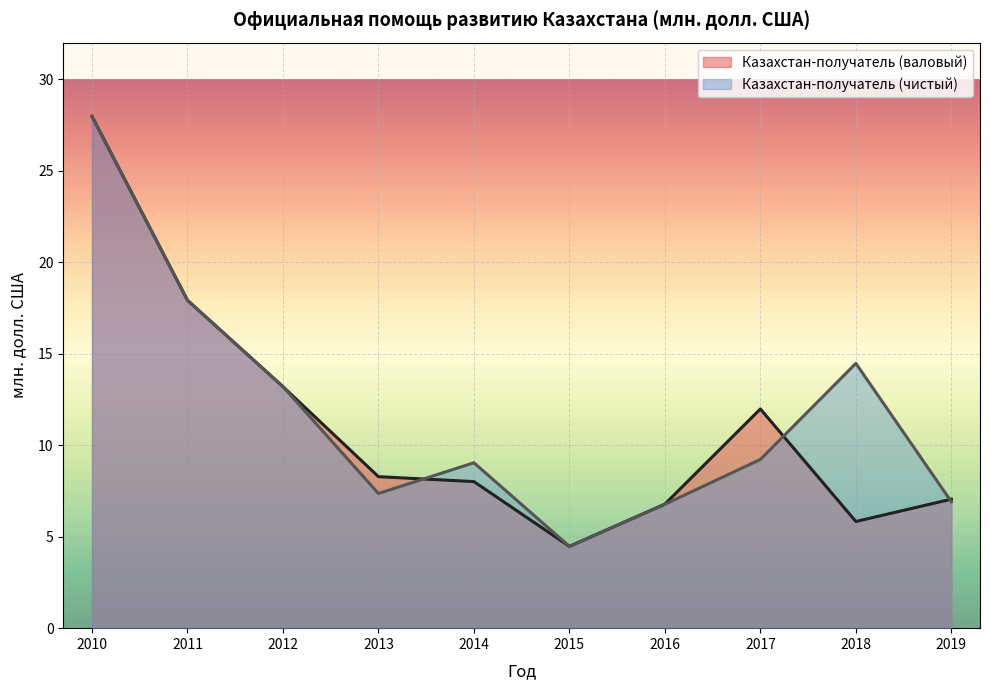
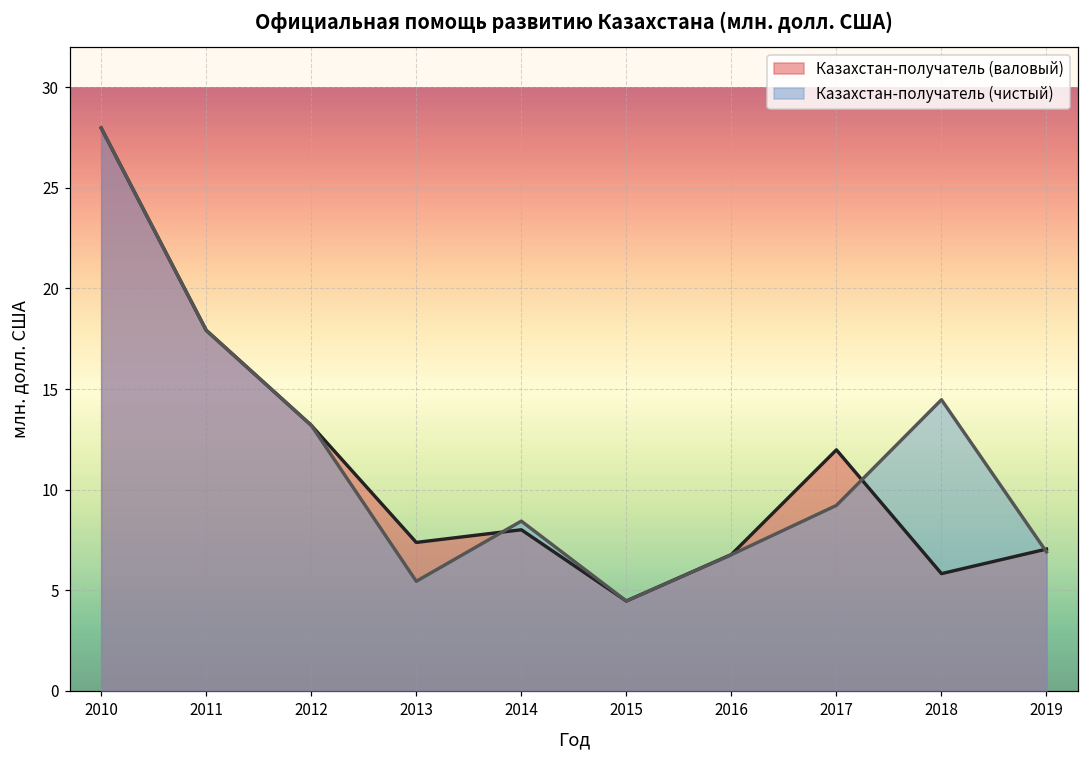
Казахстан-получатель (валовый), 2013: 8.3 -> 7.4
Казахстан-получатель (чистый), 2013: 7.4 -> 5.5
Казахстан-получатель (чистый), 2014: 9.0 -> 8.4
